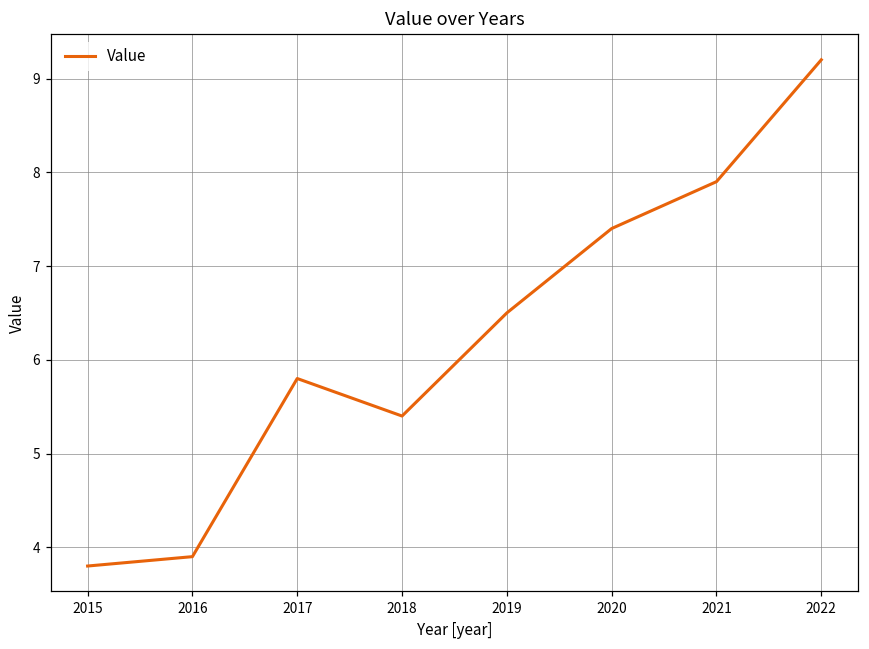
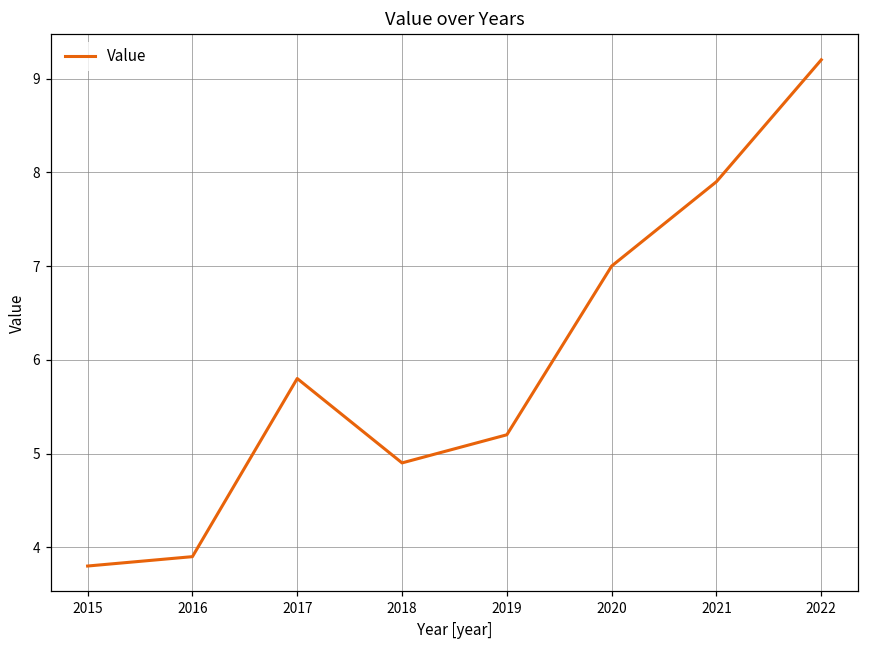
2018: 5.4 -> 4.9
2019: 6.5 -> 5.2
2020: 7.4 -> 7.0
